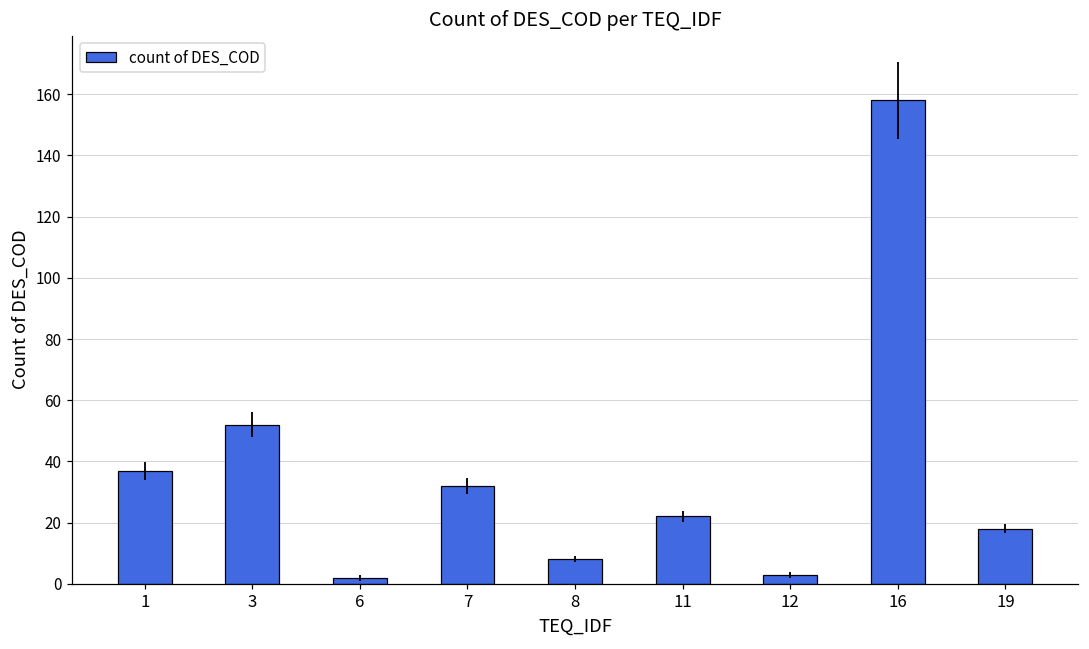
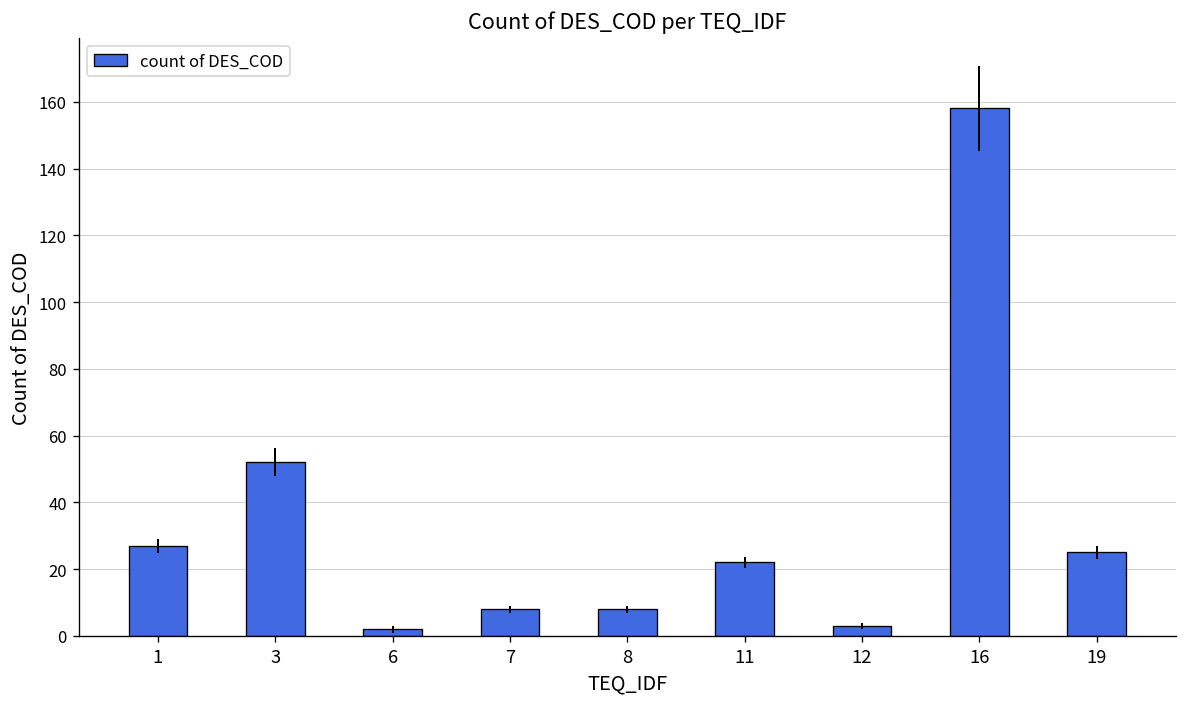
1: 37 -> 27
7: 32 -> 8
19: 18 -> 25
